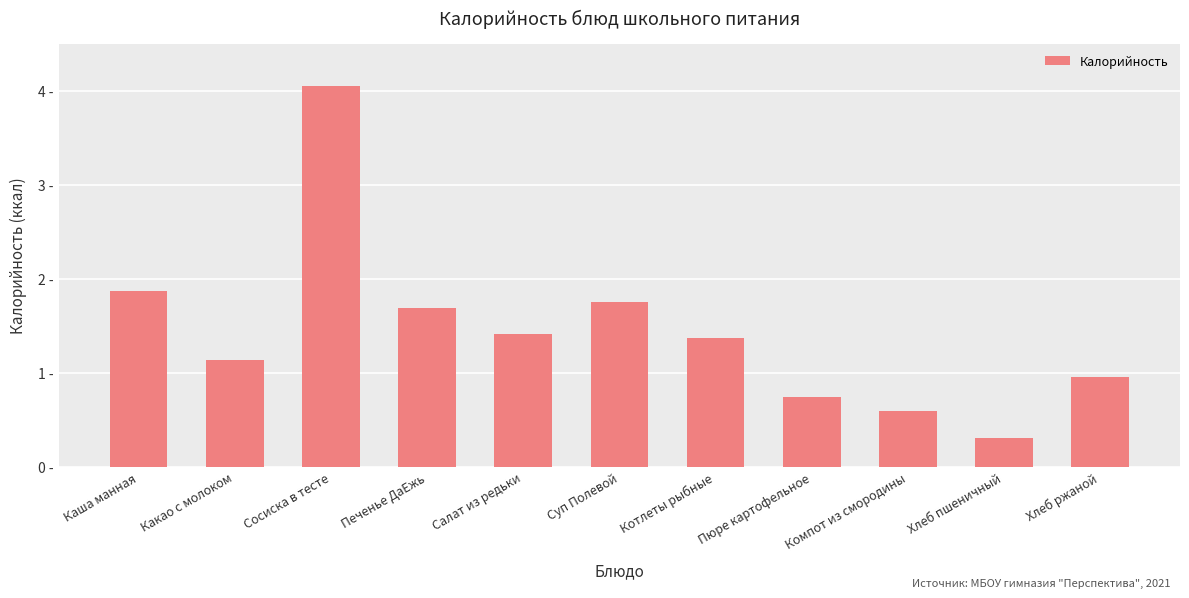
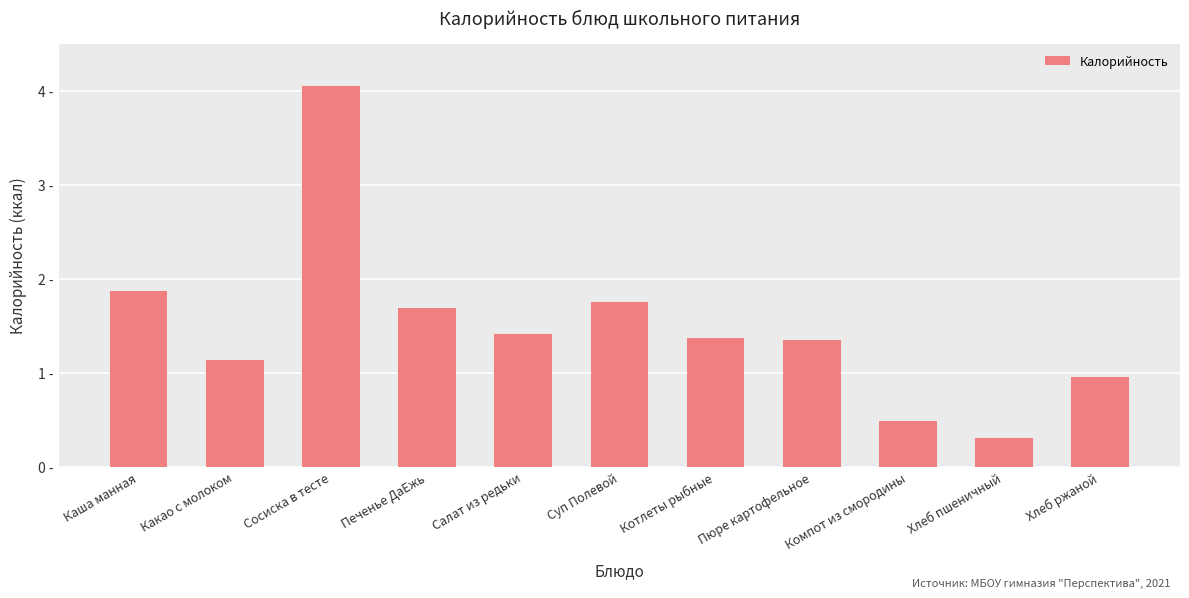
Пюре картофельное: 0.7 - -> 1.4 -
Компот из смородины: 0.6 - -> 0.5 -
